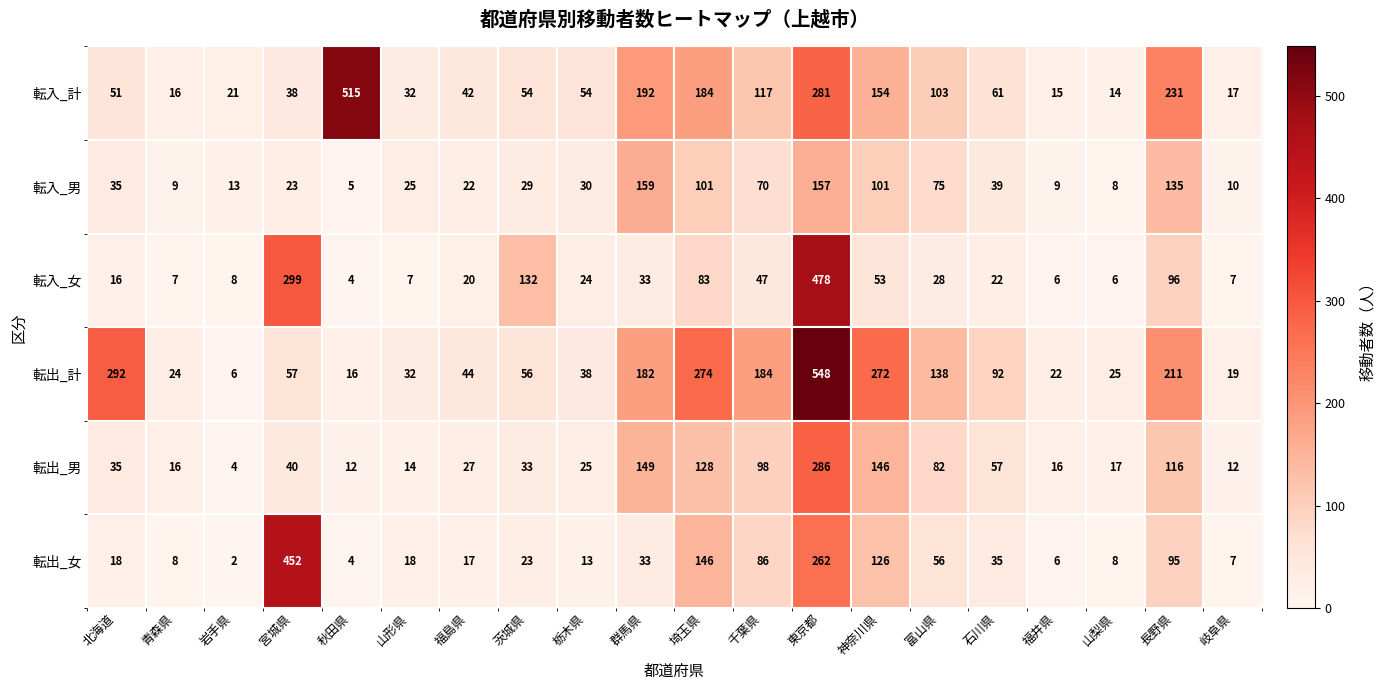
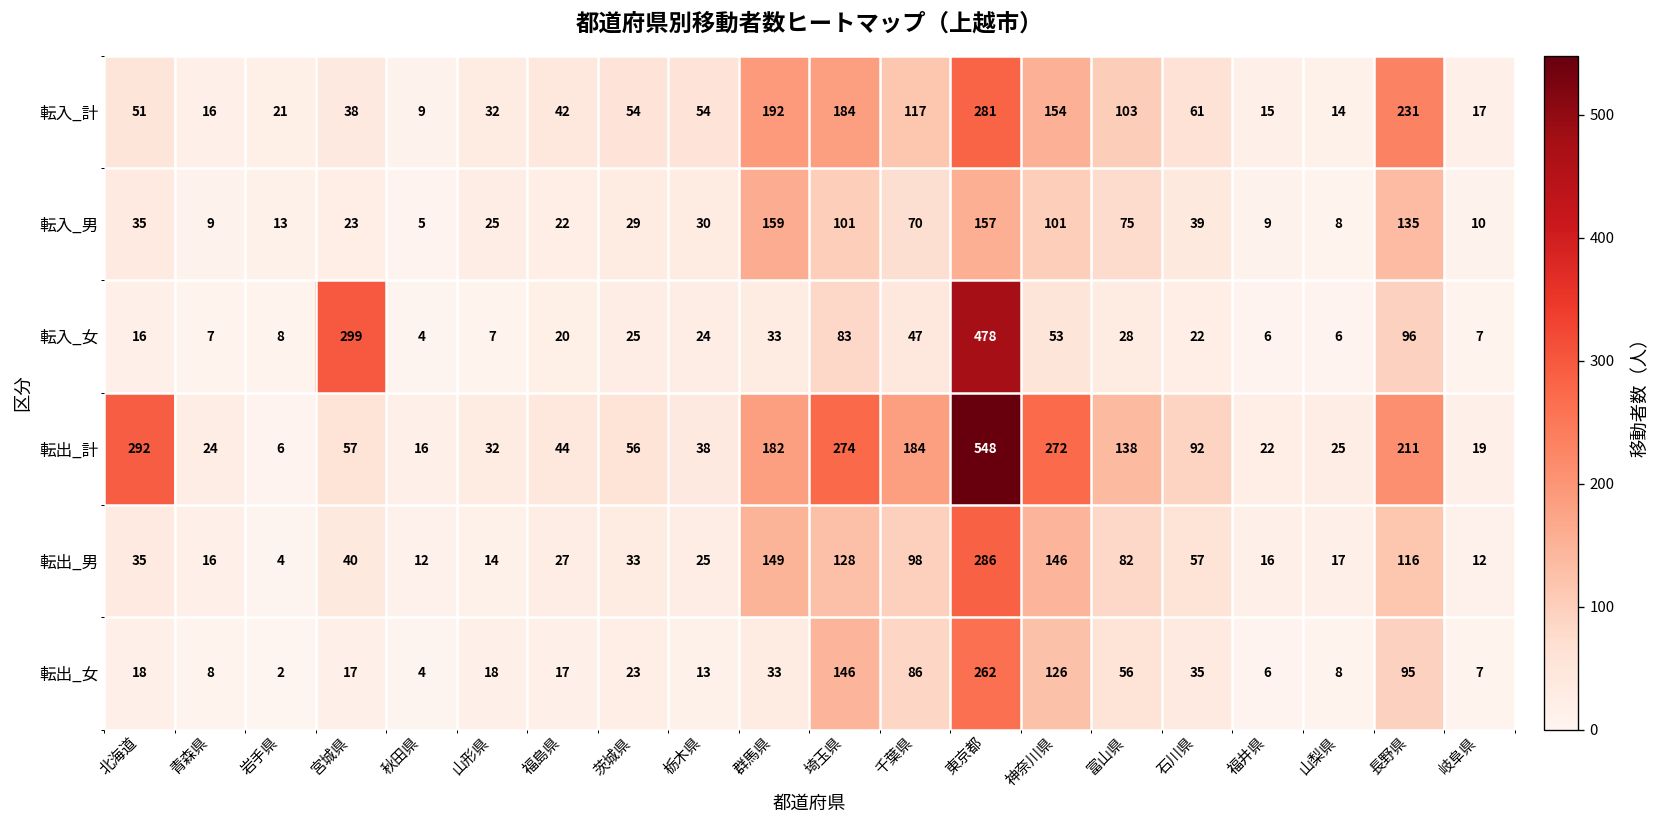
転入_計, 秋田県: 515 -> 9
転入_女, 茨城県: 132 -> 25
転出_女, 宮城県: 452 -> 17
